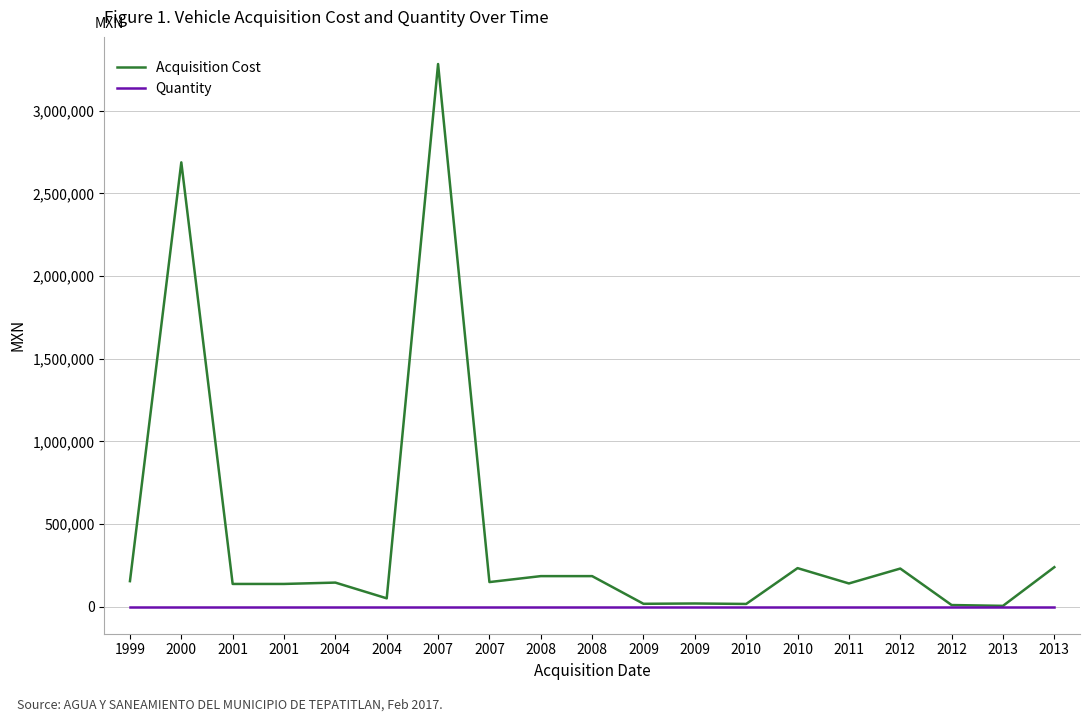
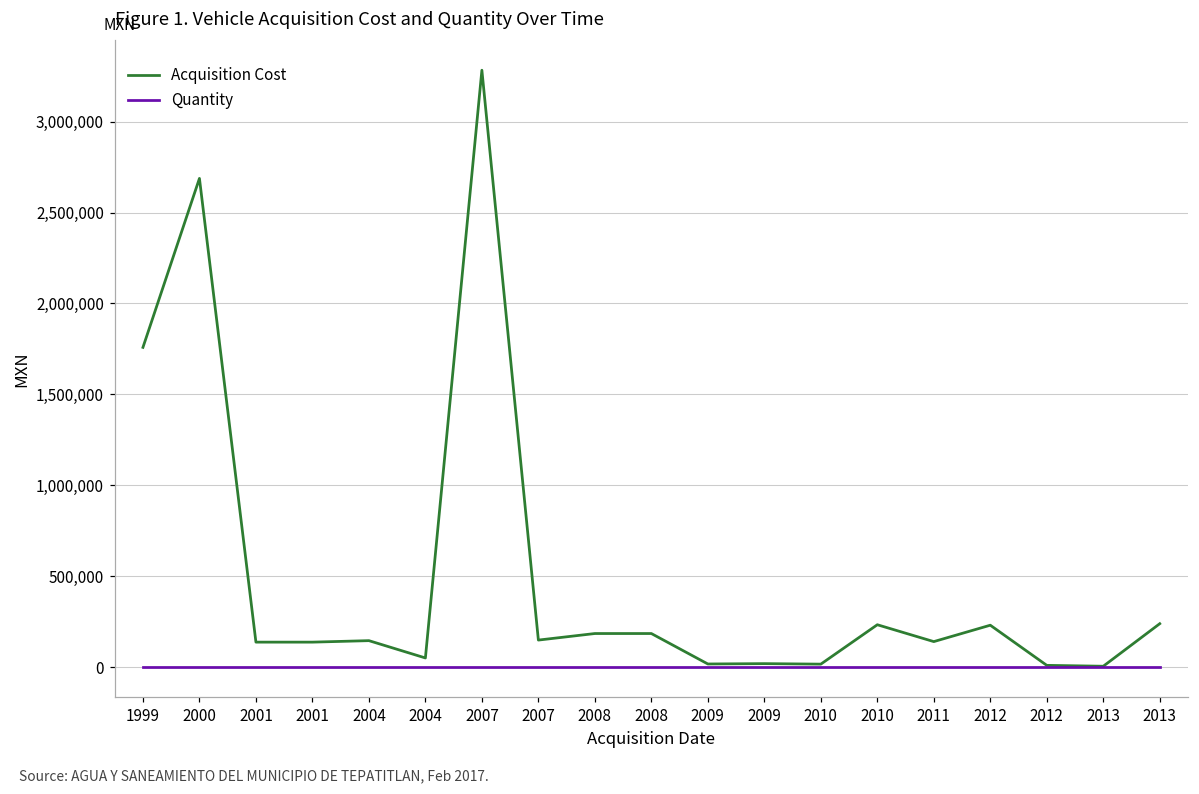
Acquisition Cost, 1999: 150,000 -> 1,760,000
